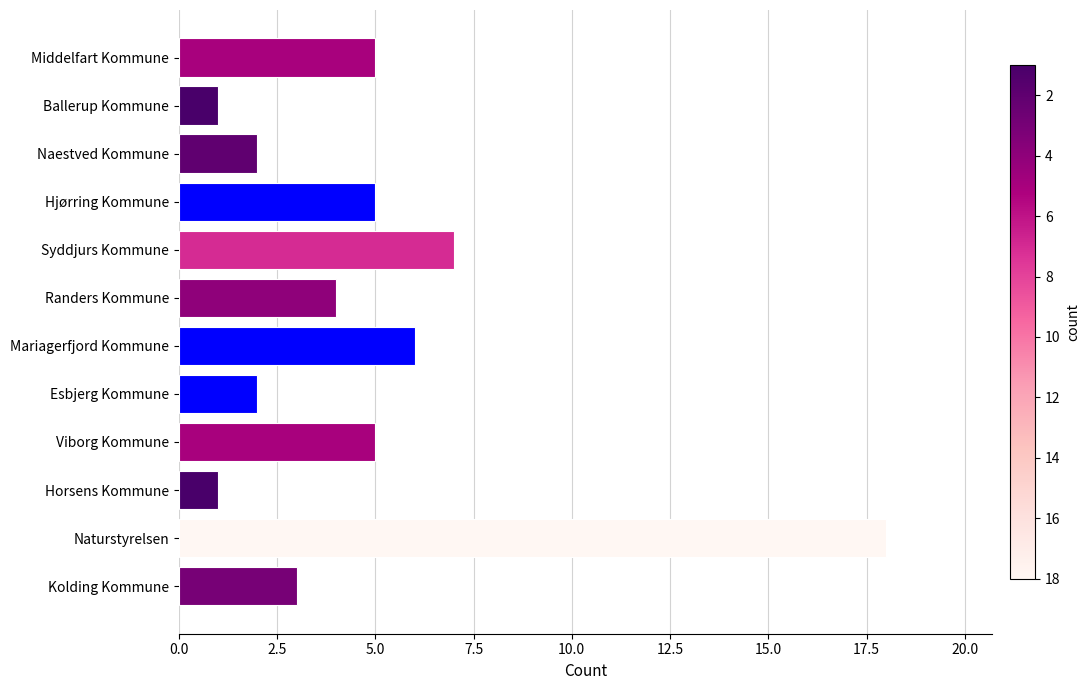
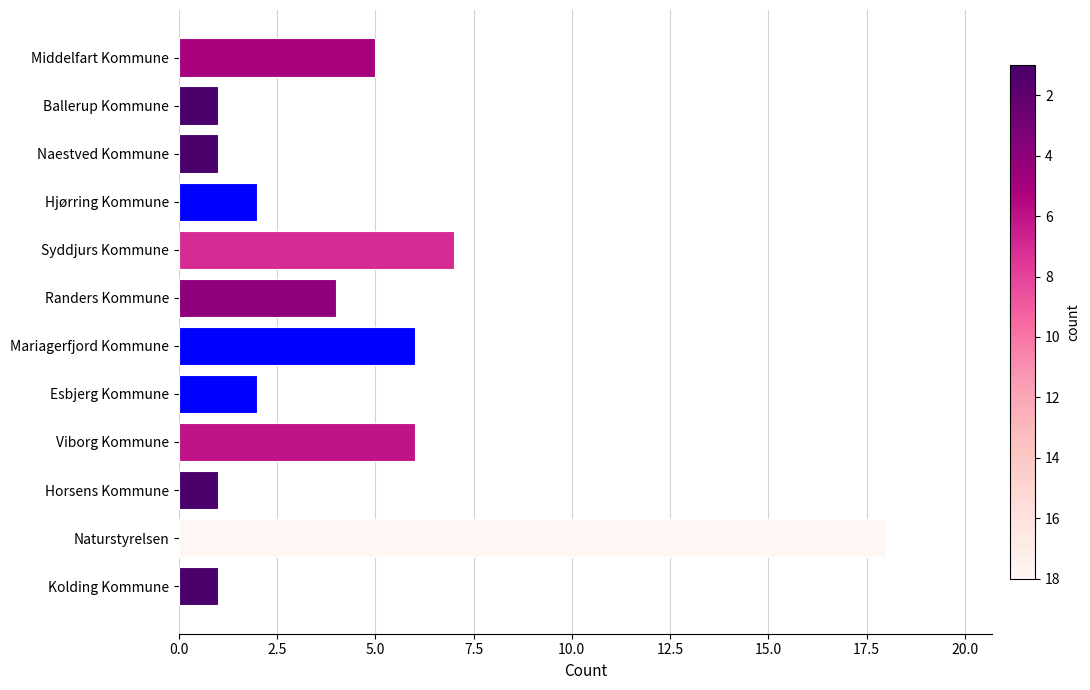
Naestved Kommune: 2 -> 1
Hjørring Kommune: 5 -> 2
Viborg Kommune: 5 -> 6
Kolding Kommune: 3 -> 1
